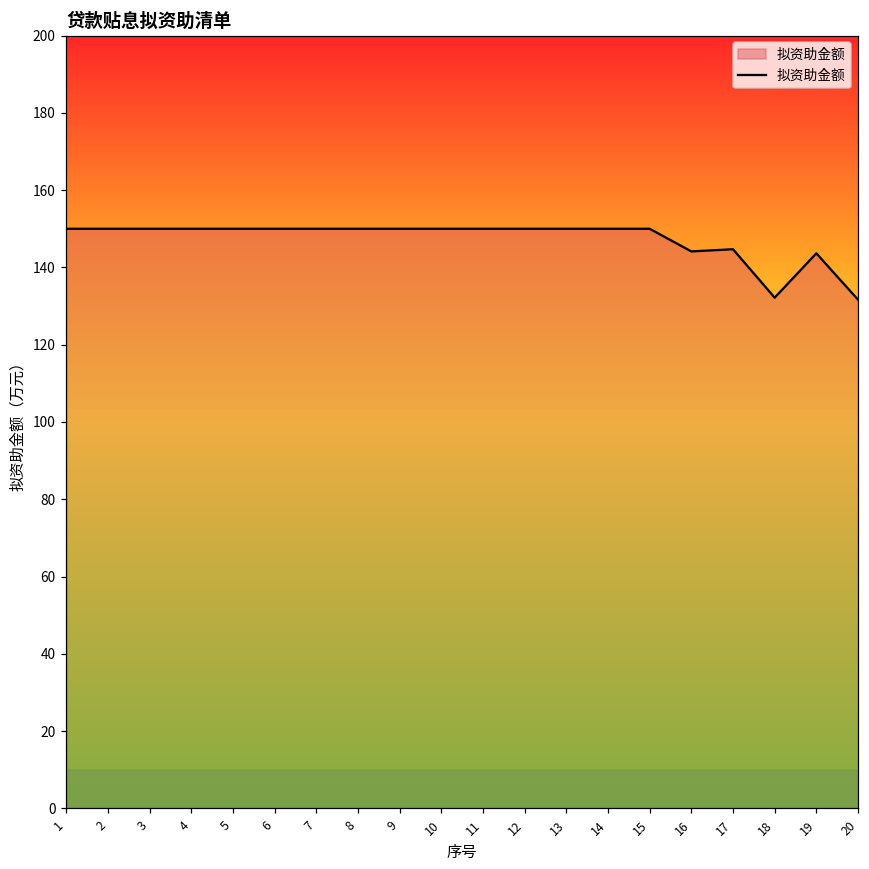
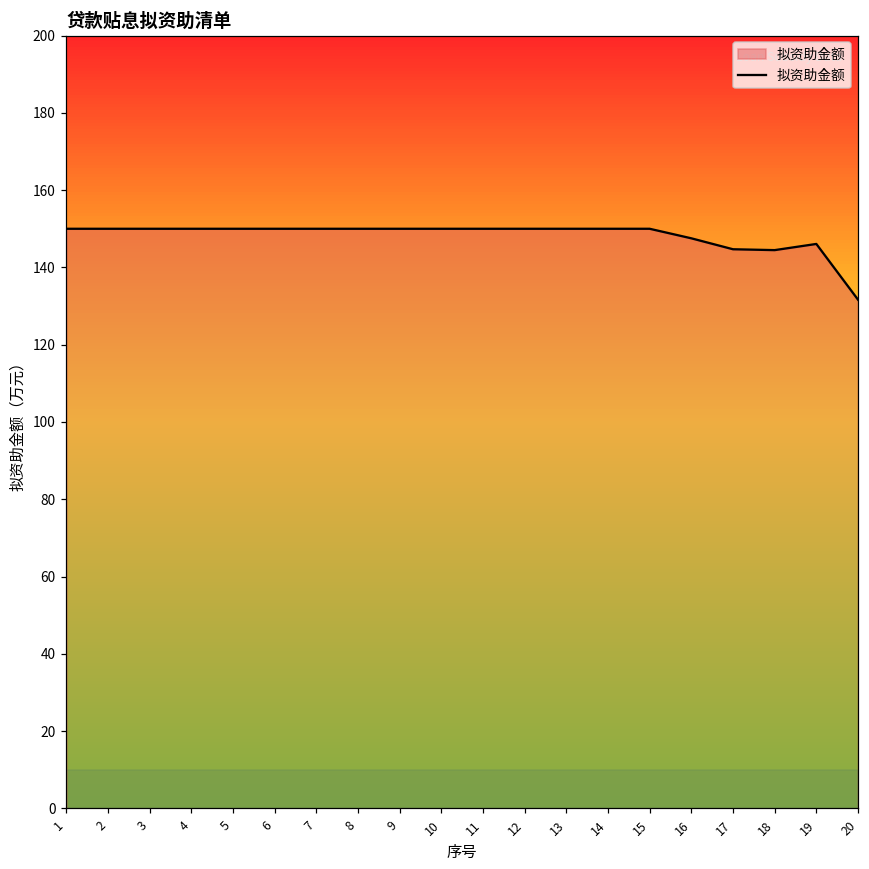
16: 144 -> 148
18: 132 -> 144
19: 144 -> 146
